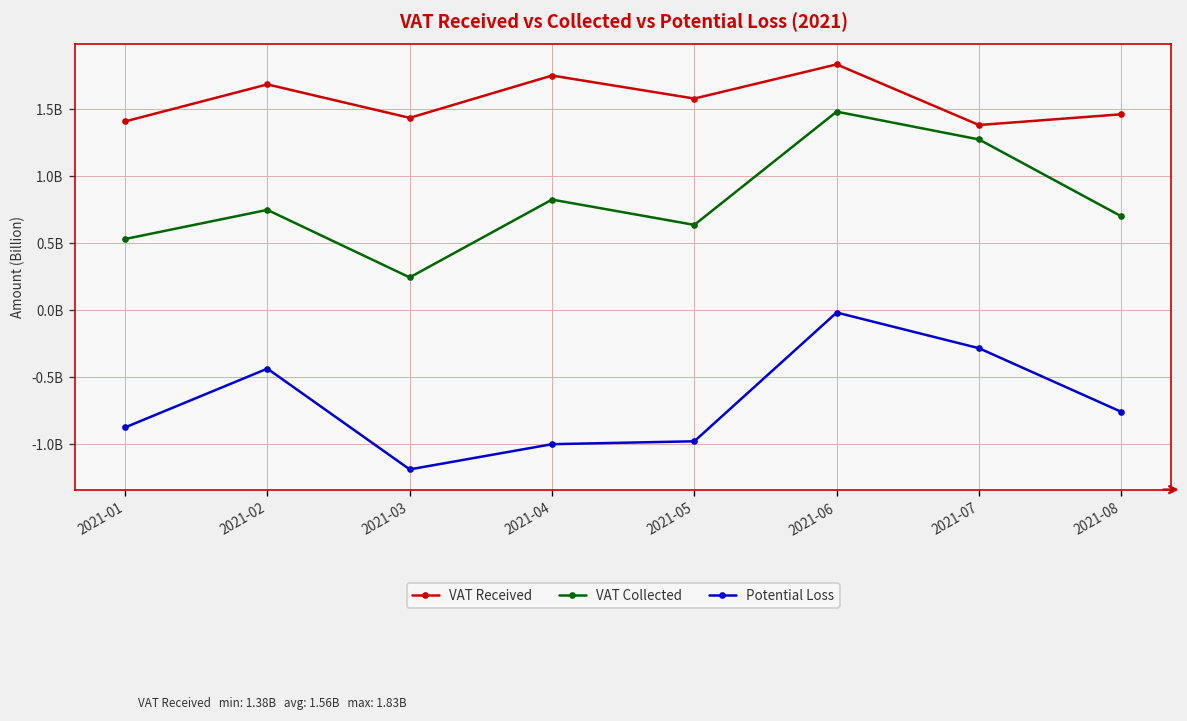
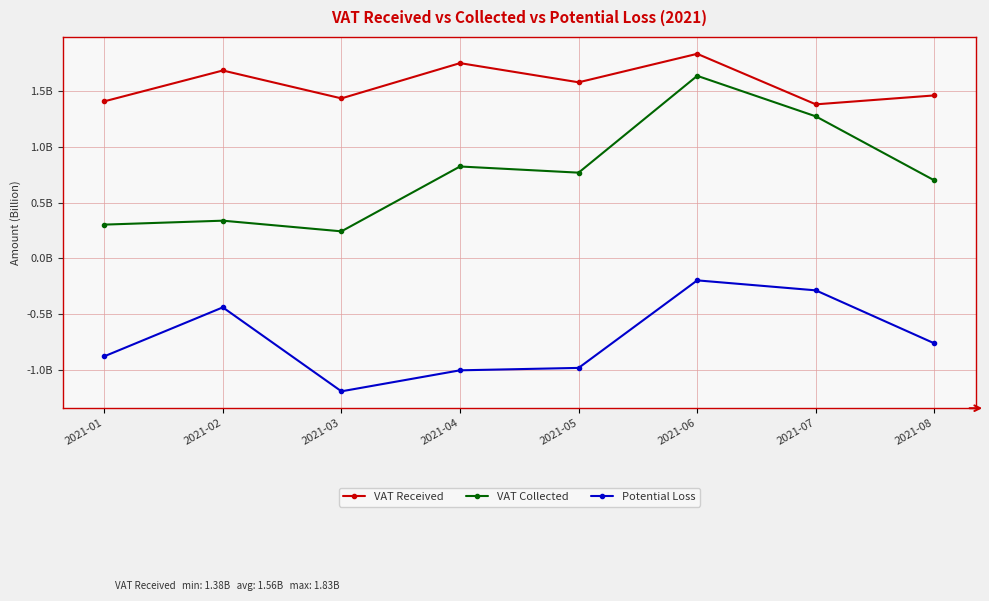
VAT Collected, 2021-01: 530000000 -> 300000000
VAT Collected, 2021-02: 750000000 -> 340000000
VAT Collected, 2021-05: 630000000 -> 770000000
VAT Collected, 2021-06: 1480000000 -> 1630000000
Potential Loss, 2021-06: -20000000 -> -200000000
